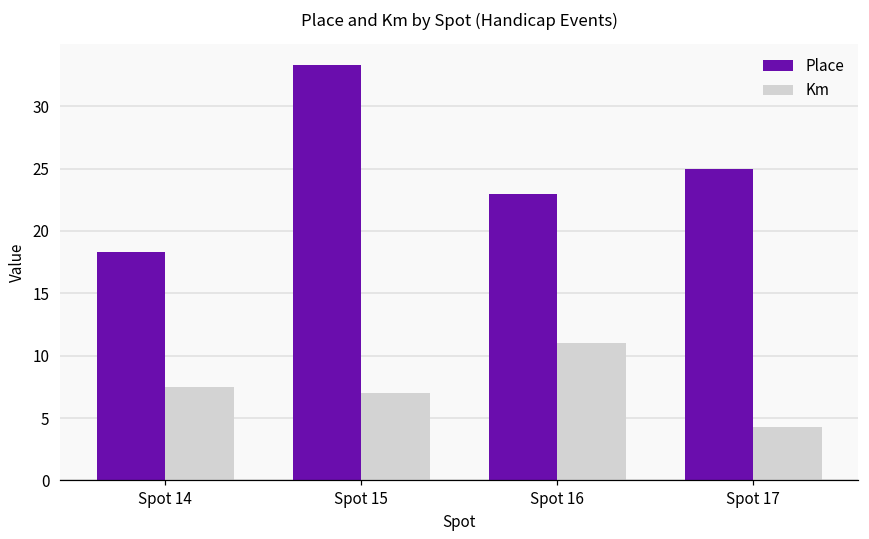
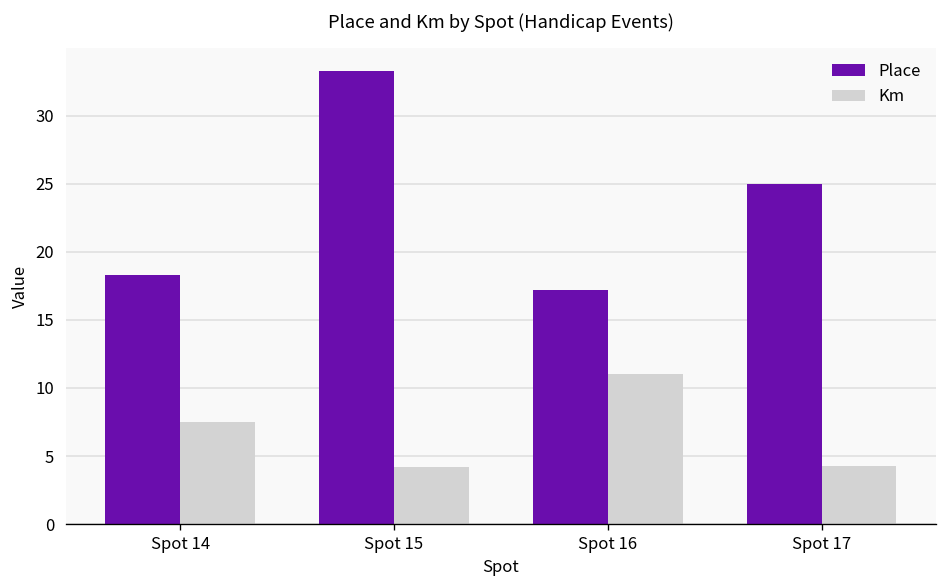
Km, Spot 15: 7.0 -> 4.2
Place, Spot 16: 23.0 -> 17.2
